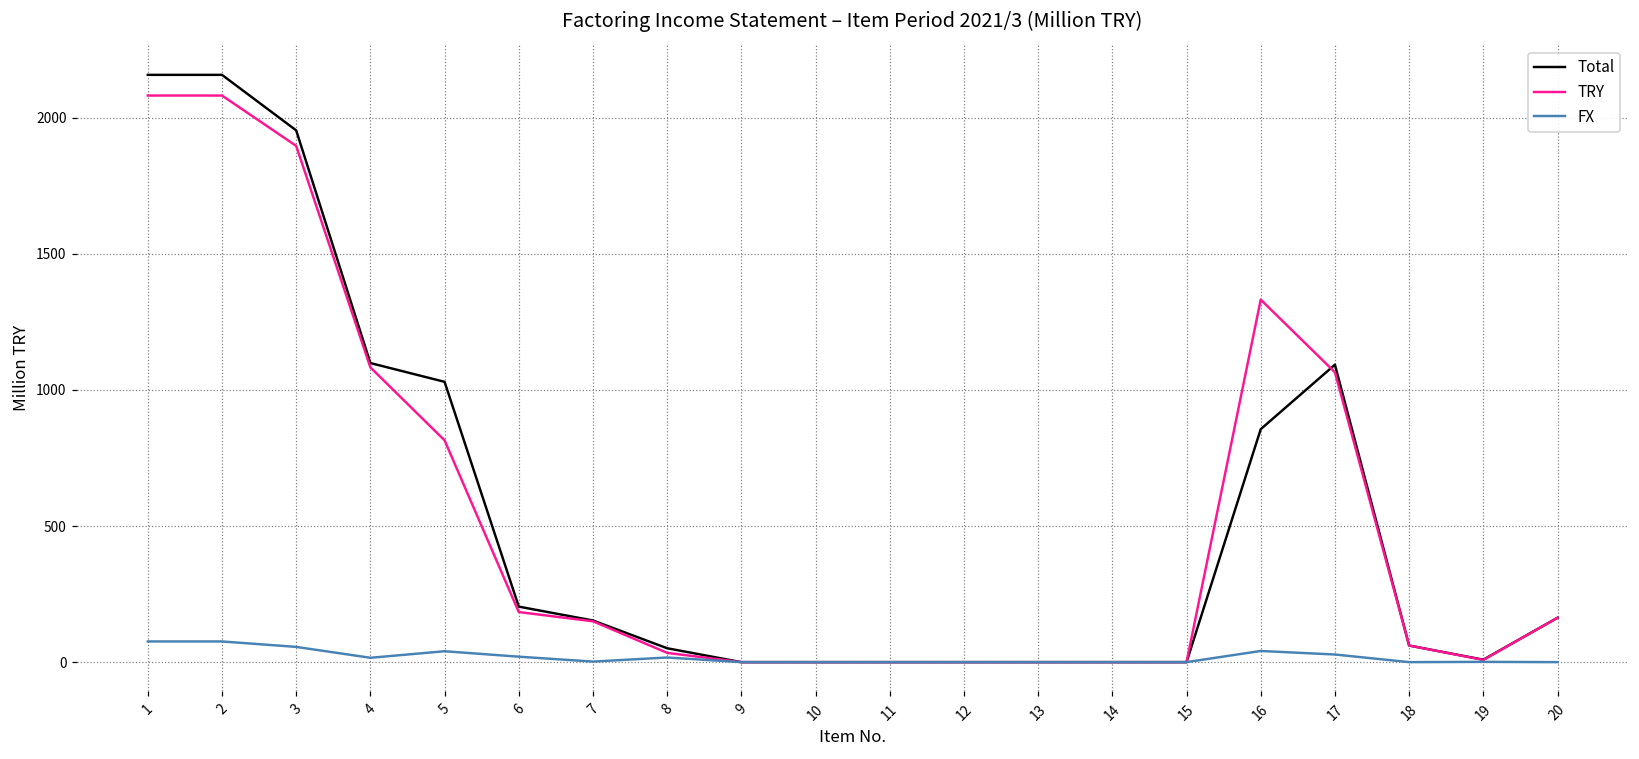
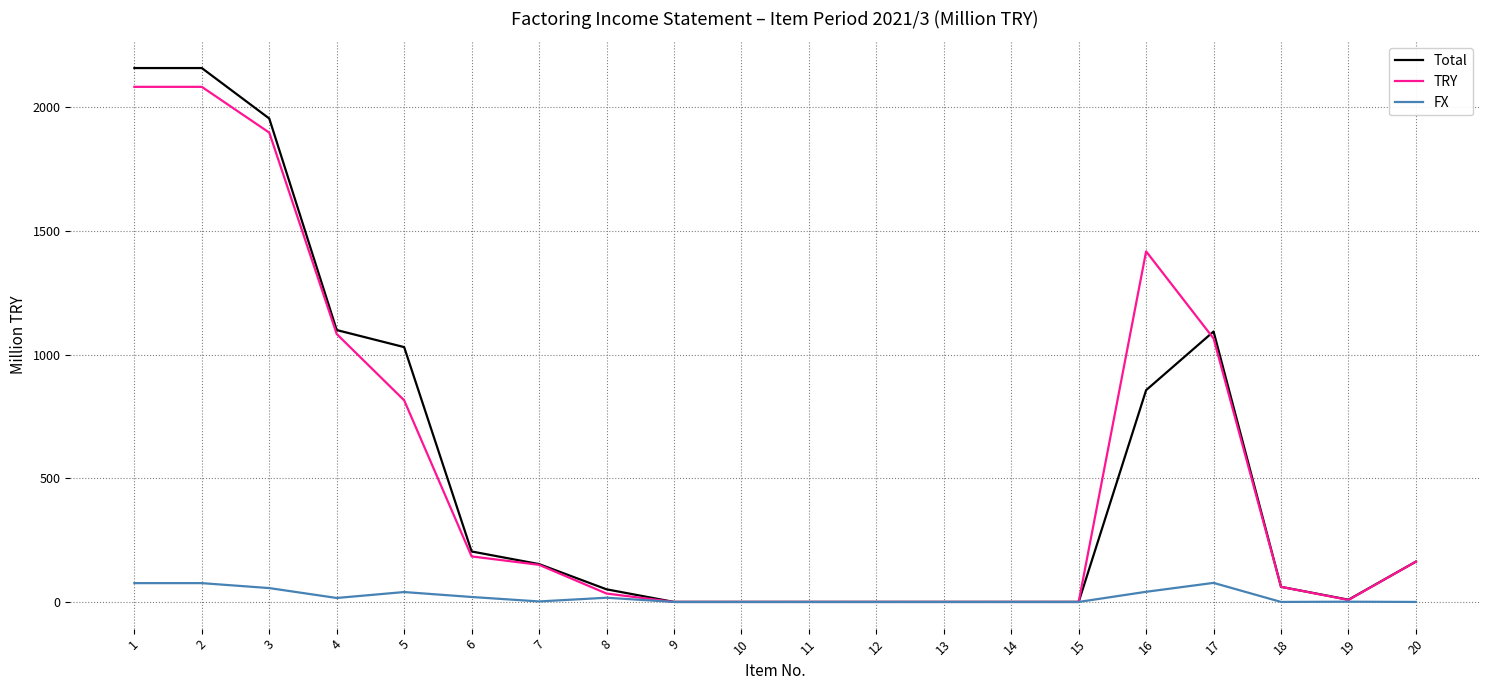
TRY, 16: 1330 -> 1420
FX, 17: 30 -> 80
